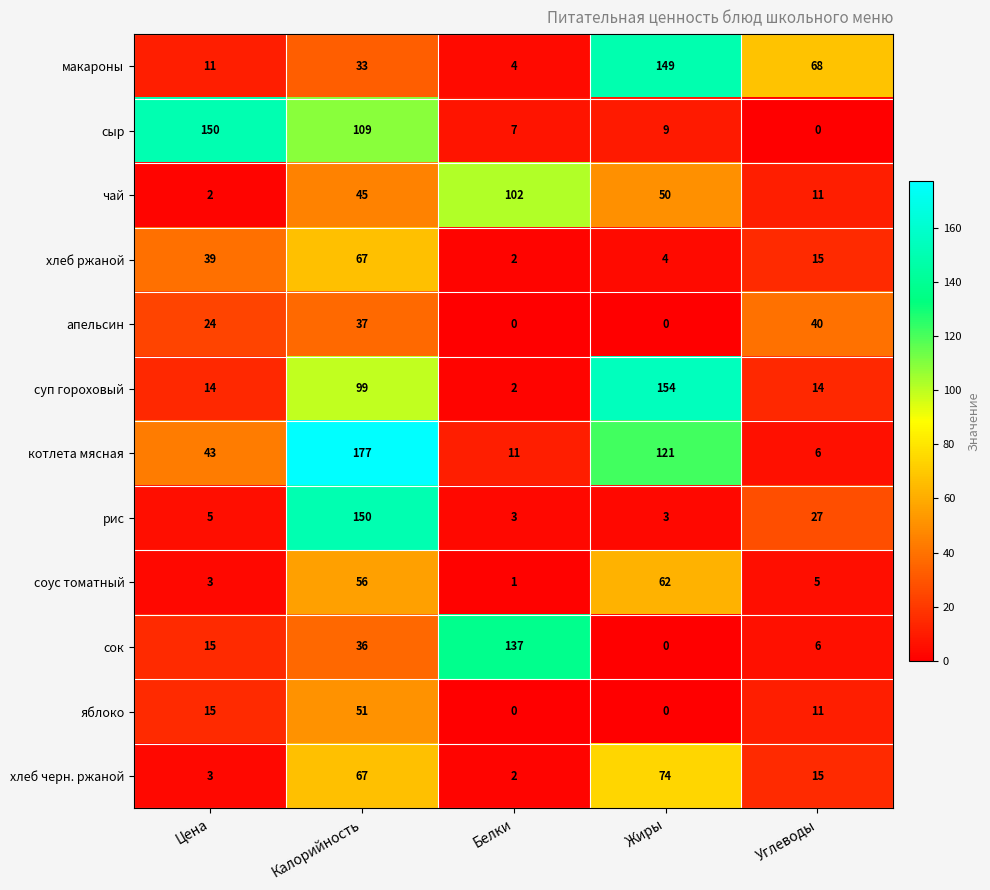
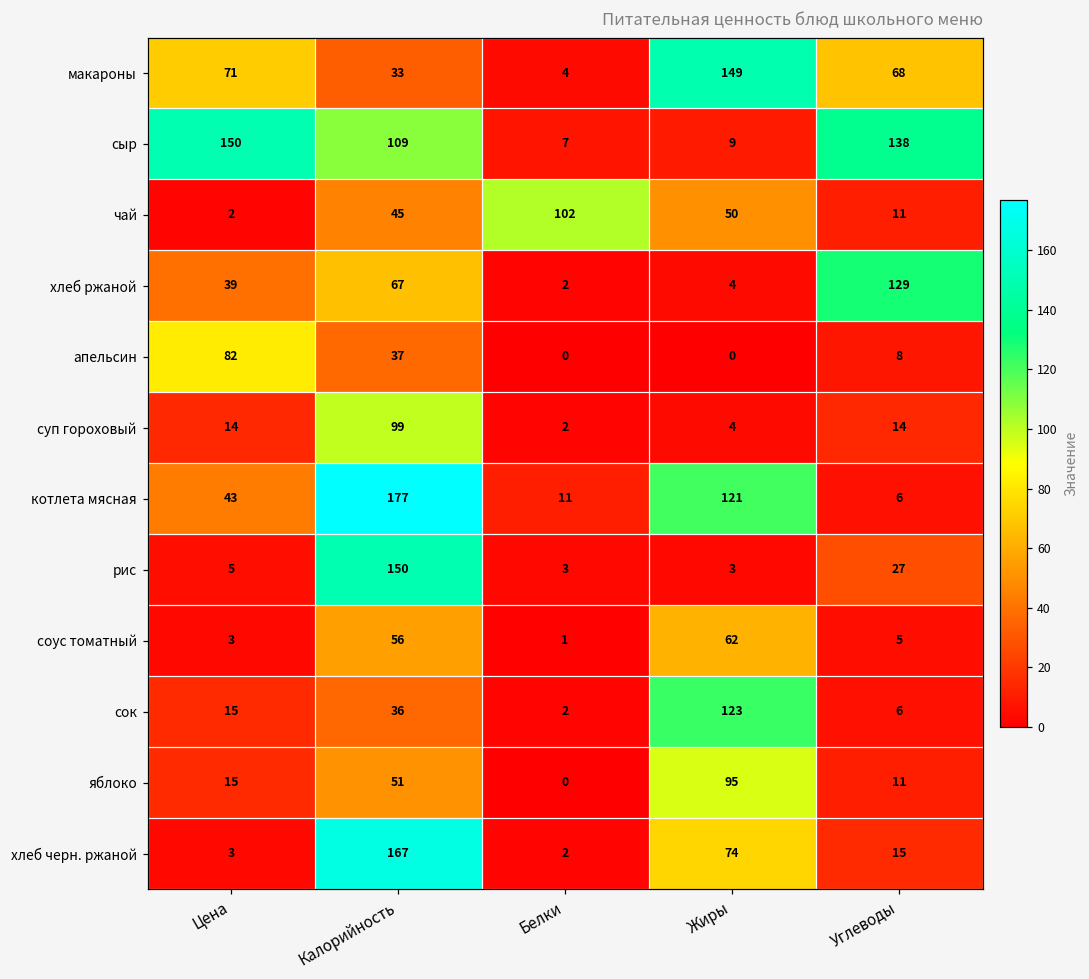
макароны, Цена: 11 -> 71
сыр, Углеводы: 0 -> 138
хлеб ржаной, Углеводы: 15 -> 129
апельсин, Цена: 24 -> 82
апельсин, Углеводы: 40 -> 8
суп гороховый, Жиры: 154 -> 4
сок, Белки: 137 -> 2
сок, Жиры: 0 -> 123
яблоко, Жиры: 0 -> 95
хлеб черн. ржаной, Калорийность: 67 -> 167
